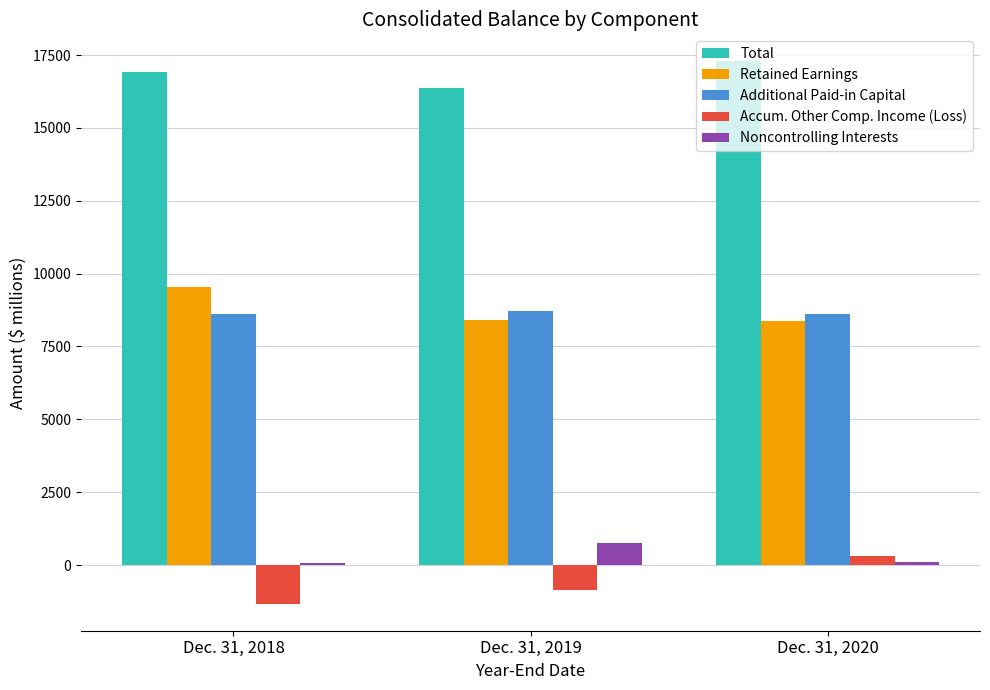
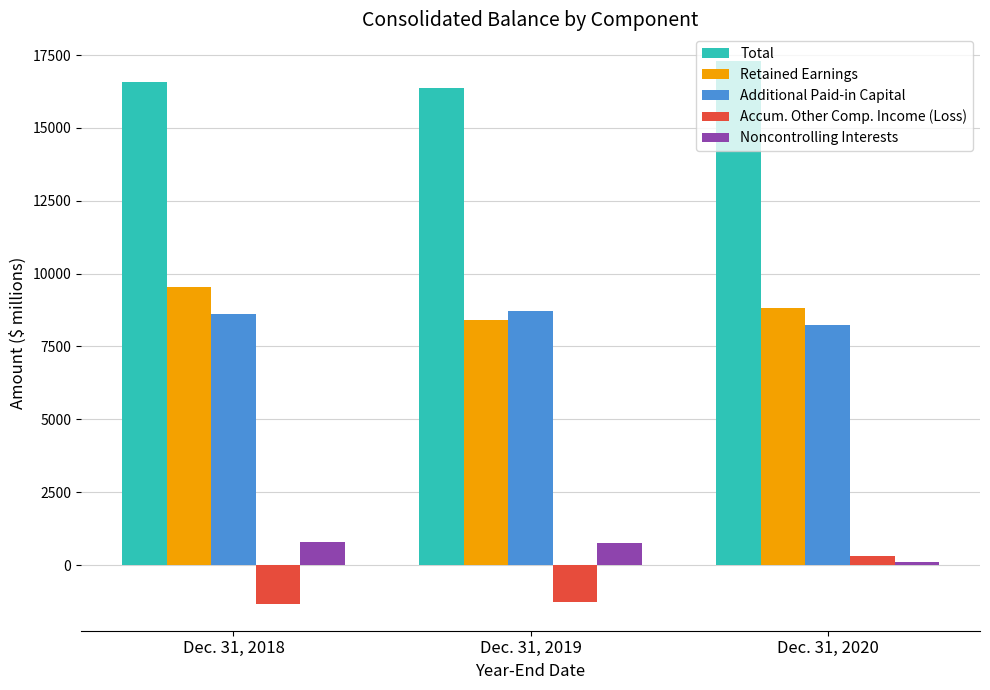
Total, Dec. 31, 2018: 16900 -> 16600
Noncontrolling Interests, Dec. 31, 2018: 100 -> 800
Accum. Other Comp. Income (Loss), Dec. 31, 2019: -900 -> -1300
Retained Earnings, Dec. 31, 2020: 8400 -> 8800
Additional Paid-in Capital, Dec. 31, 2020: 8600 -> 8200
